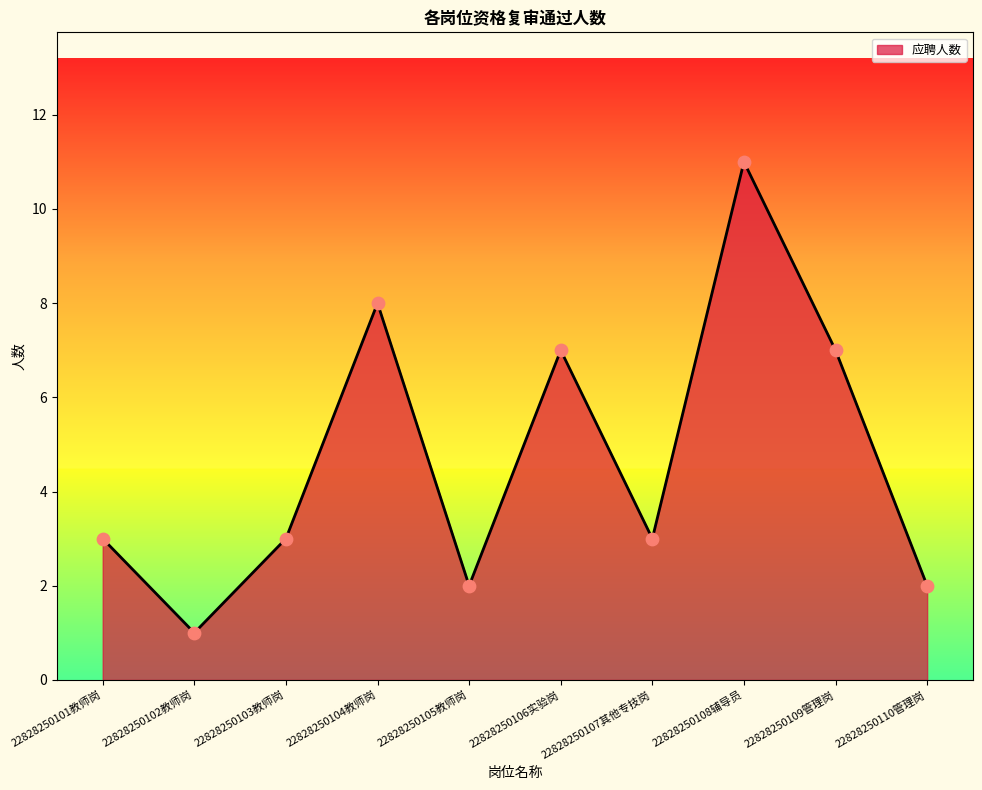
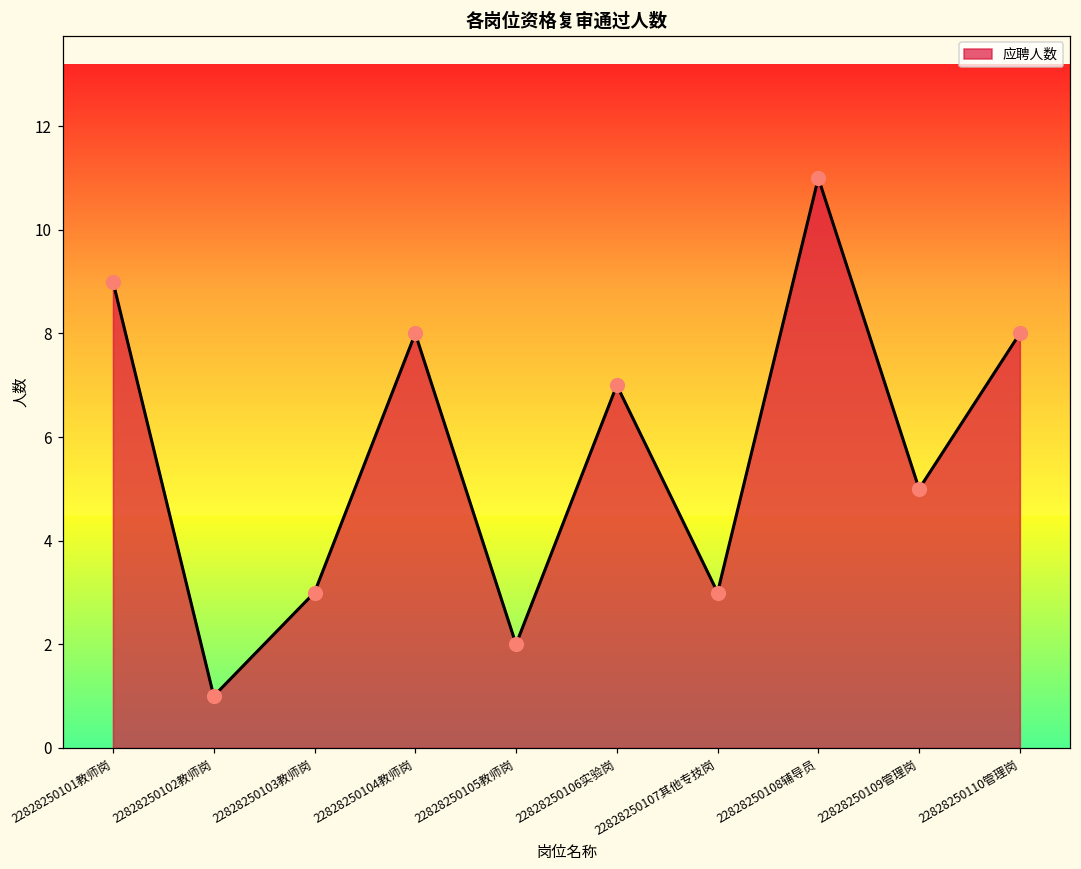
22828250101教师岗: 3 -> 9
22828250109管理岗: 7 -> 5
22828250110管理岗: 2 -> 8
